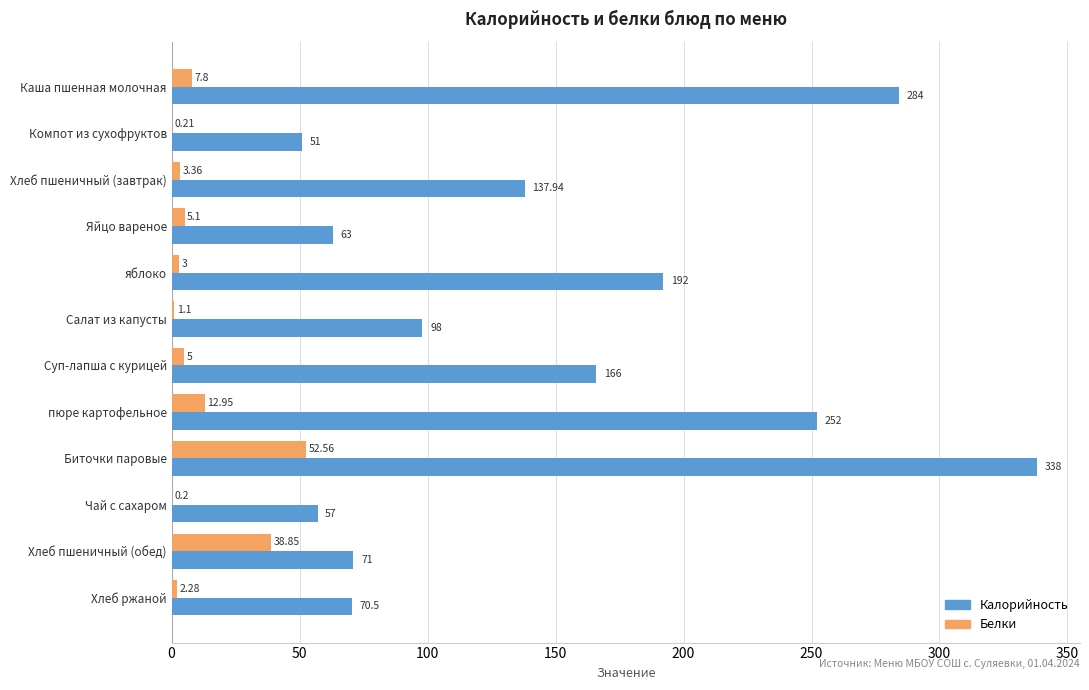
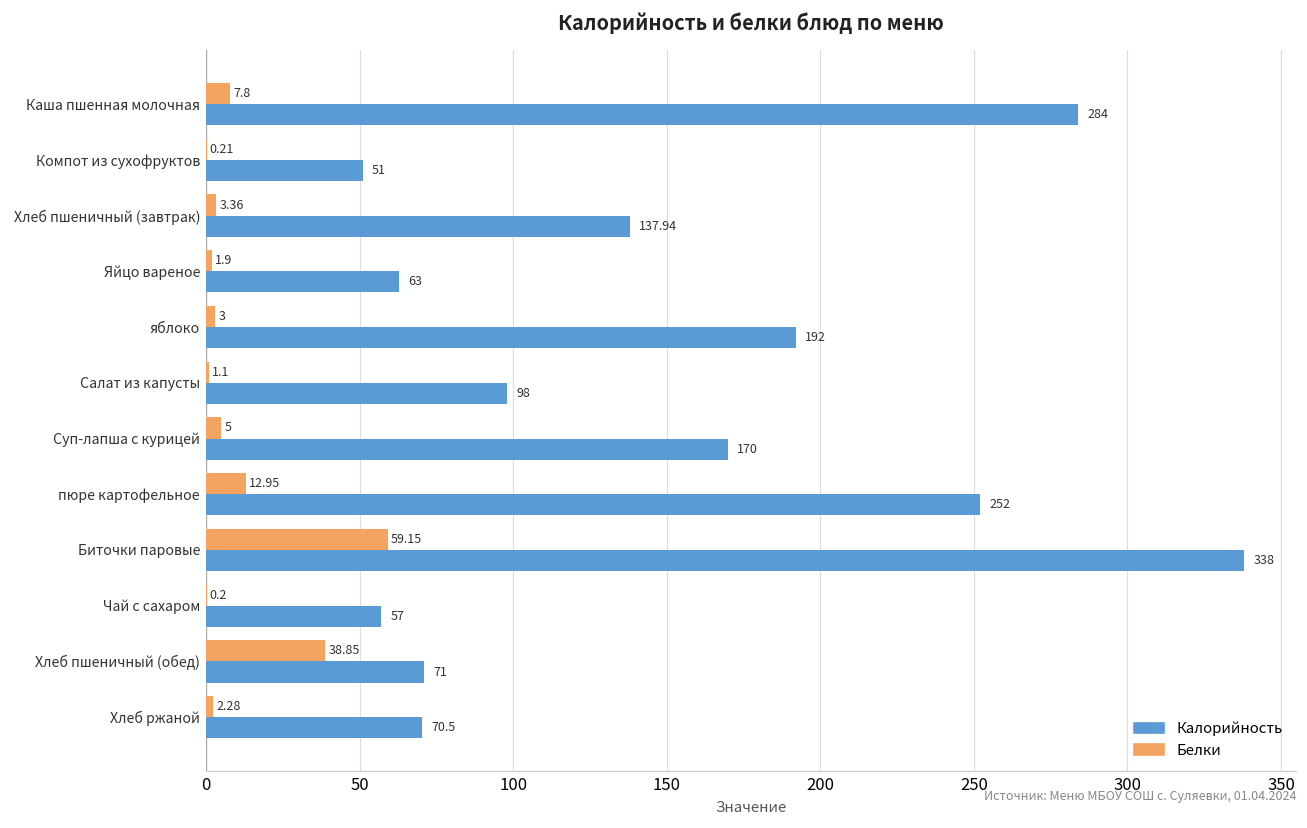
Белки, Яйцо вареное: 5.1 -> 1.9
Калорийность, Суп-лапша с курицей: 166 -> 170
Белки, Биточки паровые: 52.56 -> 59.15
